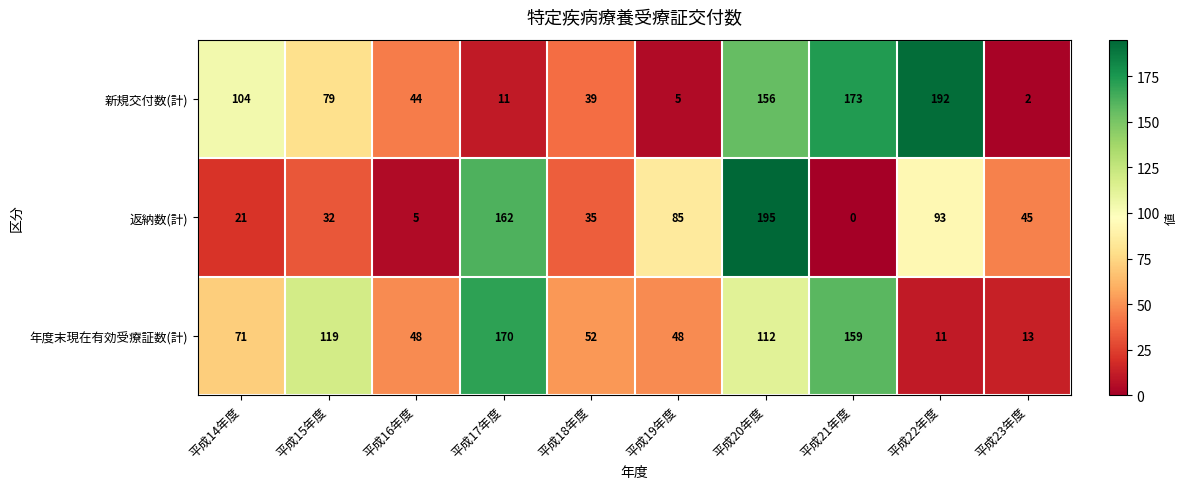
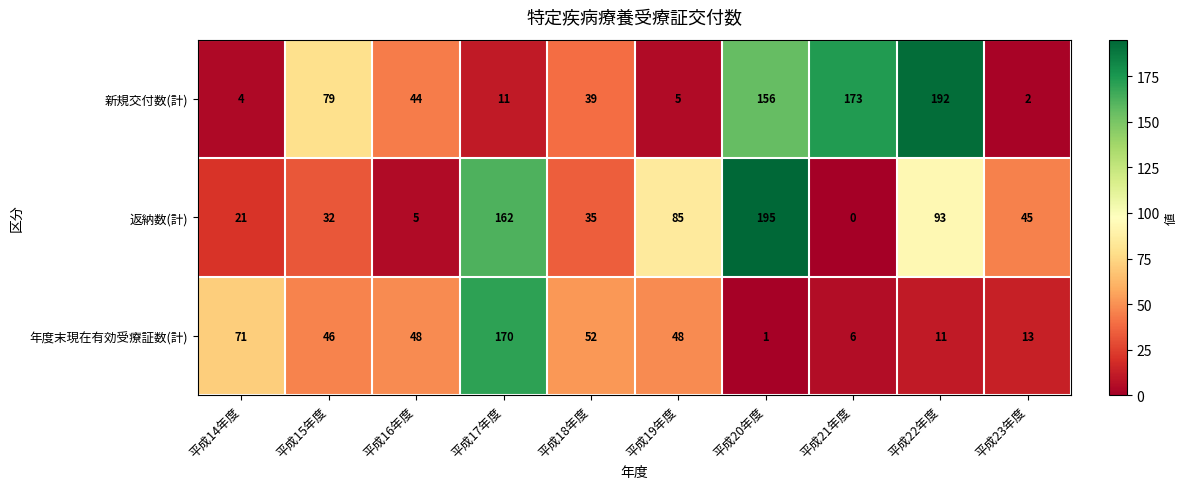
新規交付数(計), 平成14年度: 104 -> 4
年度末現在有効受療証数(計), 平成15年度: 119 -> 46
年度末現在有効受療証数(計), 平成20年度: 112 -> 1
年度末現在有効受療証数(計), 平成21年度: 159 -> 6
